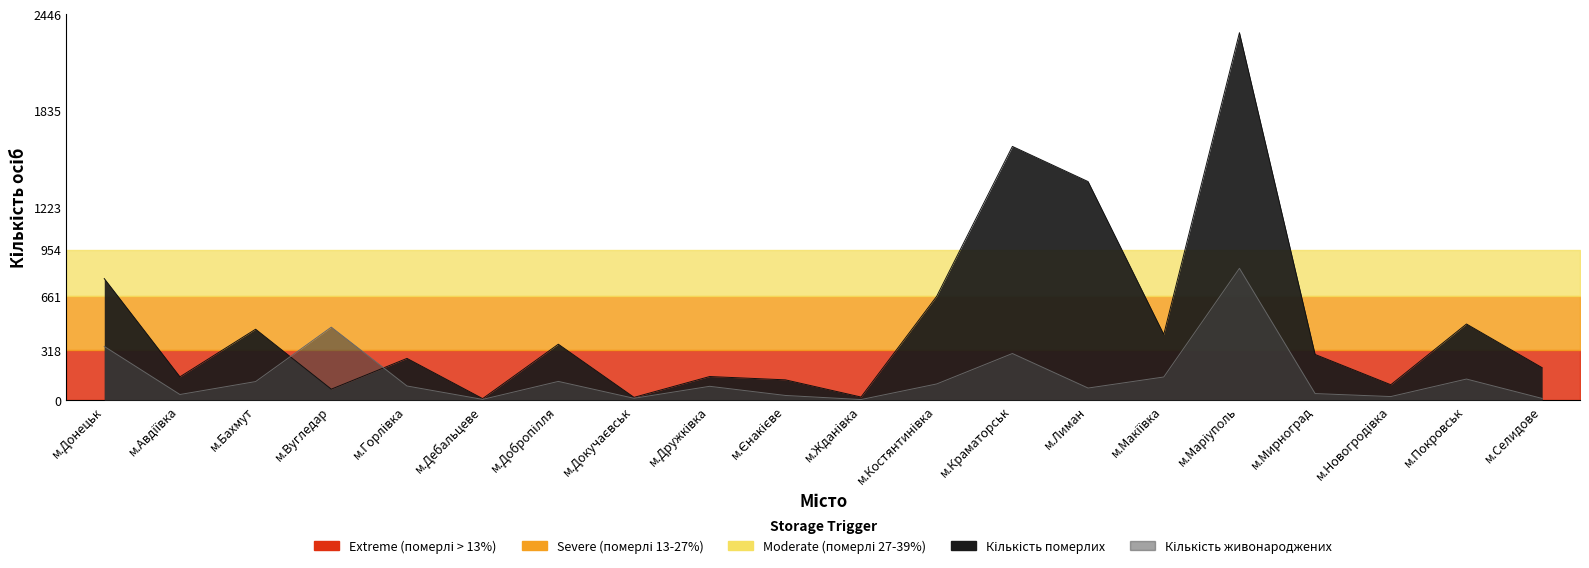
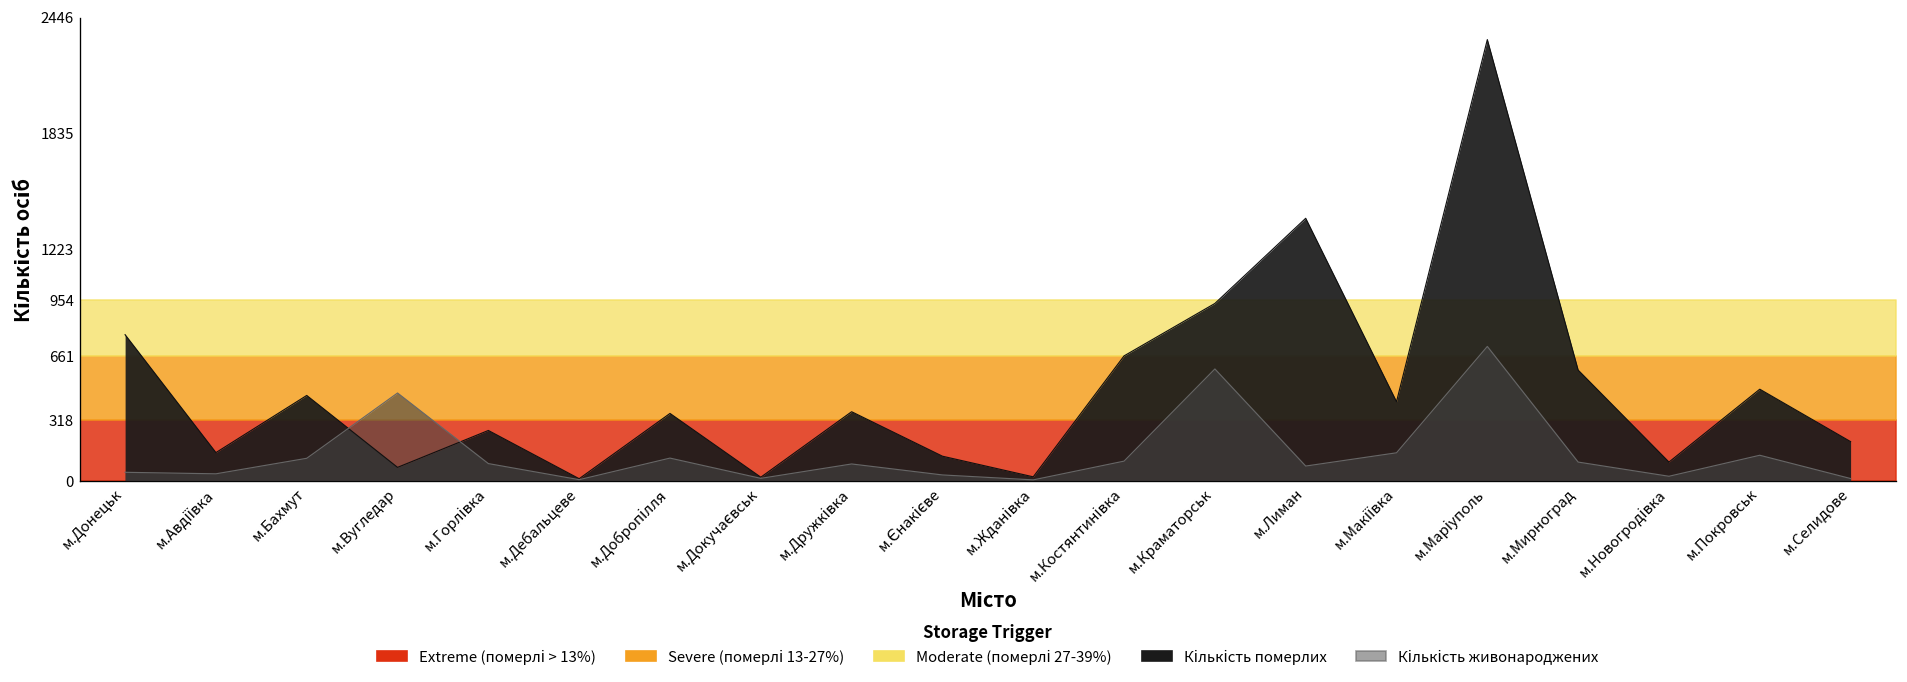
Кількість живонароджених, м.Донецьк: 340 -> 40
Кількість померлих, м.Дружківка: 150 -> 360
Кількість померлих, м.Краматорськ: 1610 -> 940
Кількість живонароджених, м.Краматорськ: 300 -> 590
Кількість живонароджених, м.Маріуполь: 840 -> 710
Кількість померлих, м.Мирноград: 290 -> 580
Кількість живонароджених, м.Мирноград: 40 -> 100
